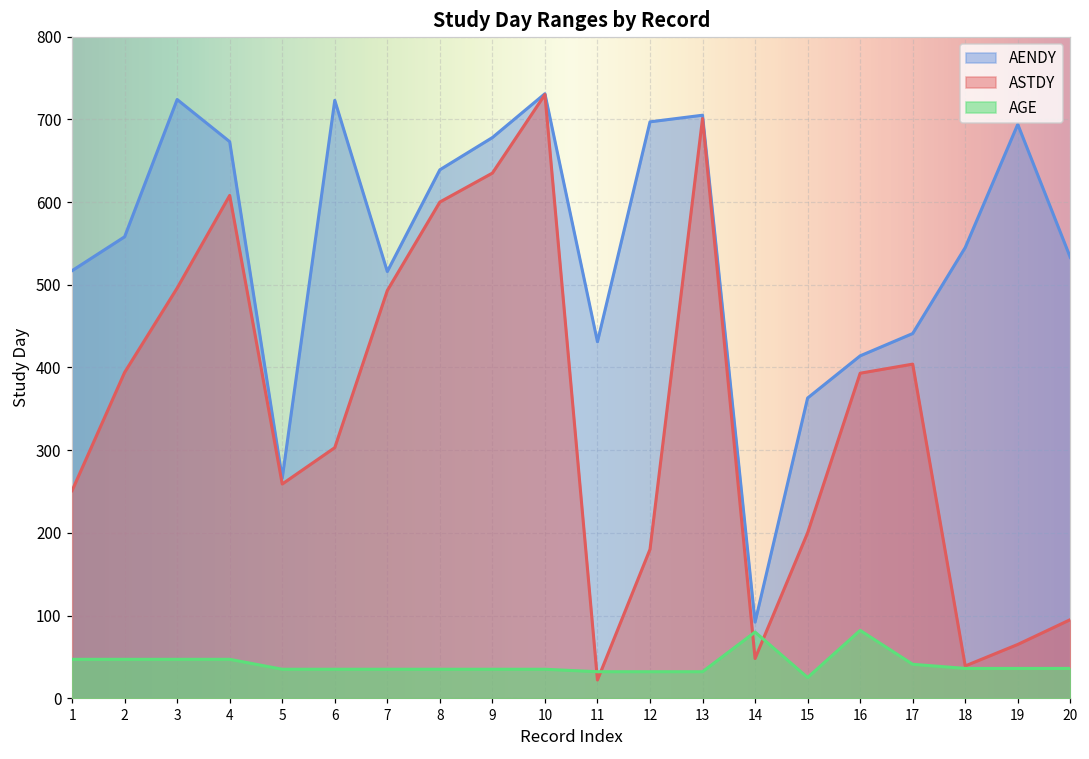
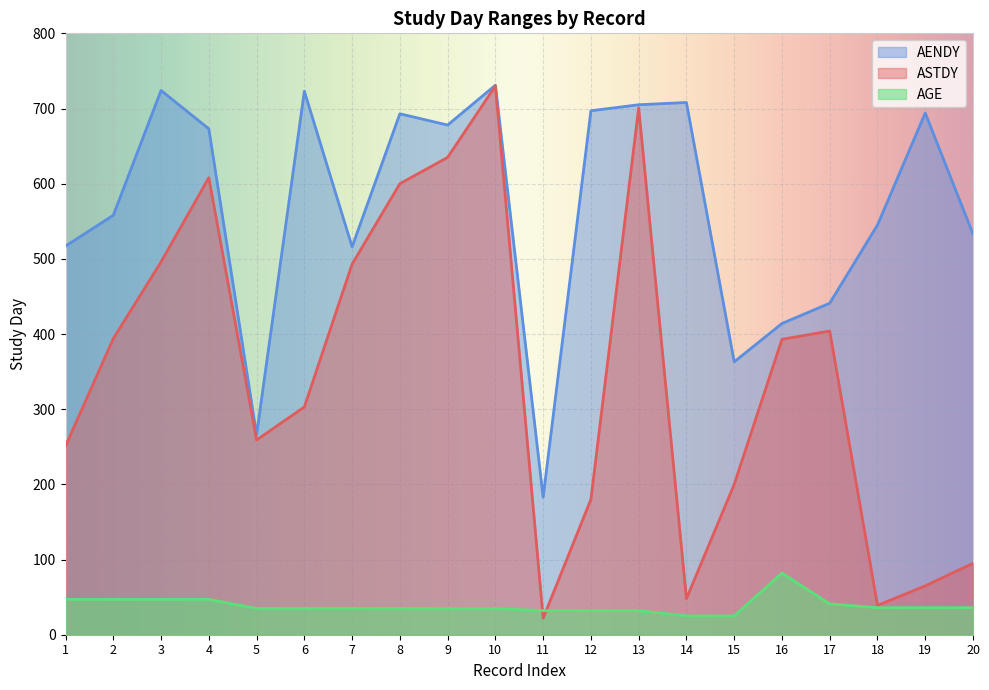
AENDY, 8: 640 -> 690
AENDY, 11: 430 -> 180
AENDY, 14: 90 -> 710
AGE, 14: 80 -> 30
